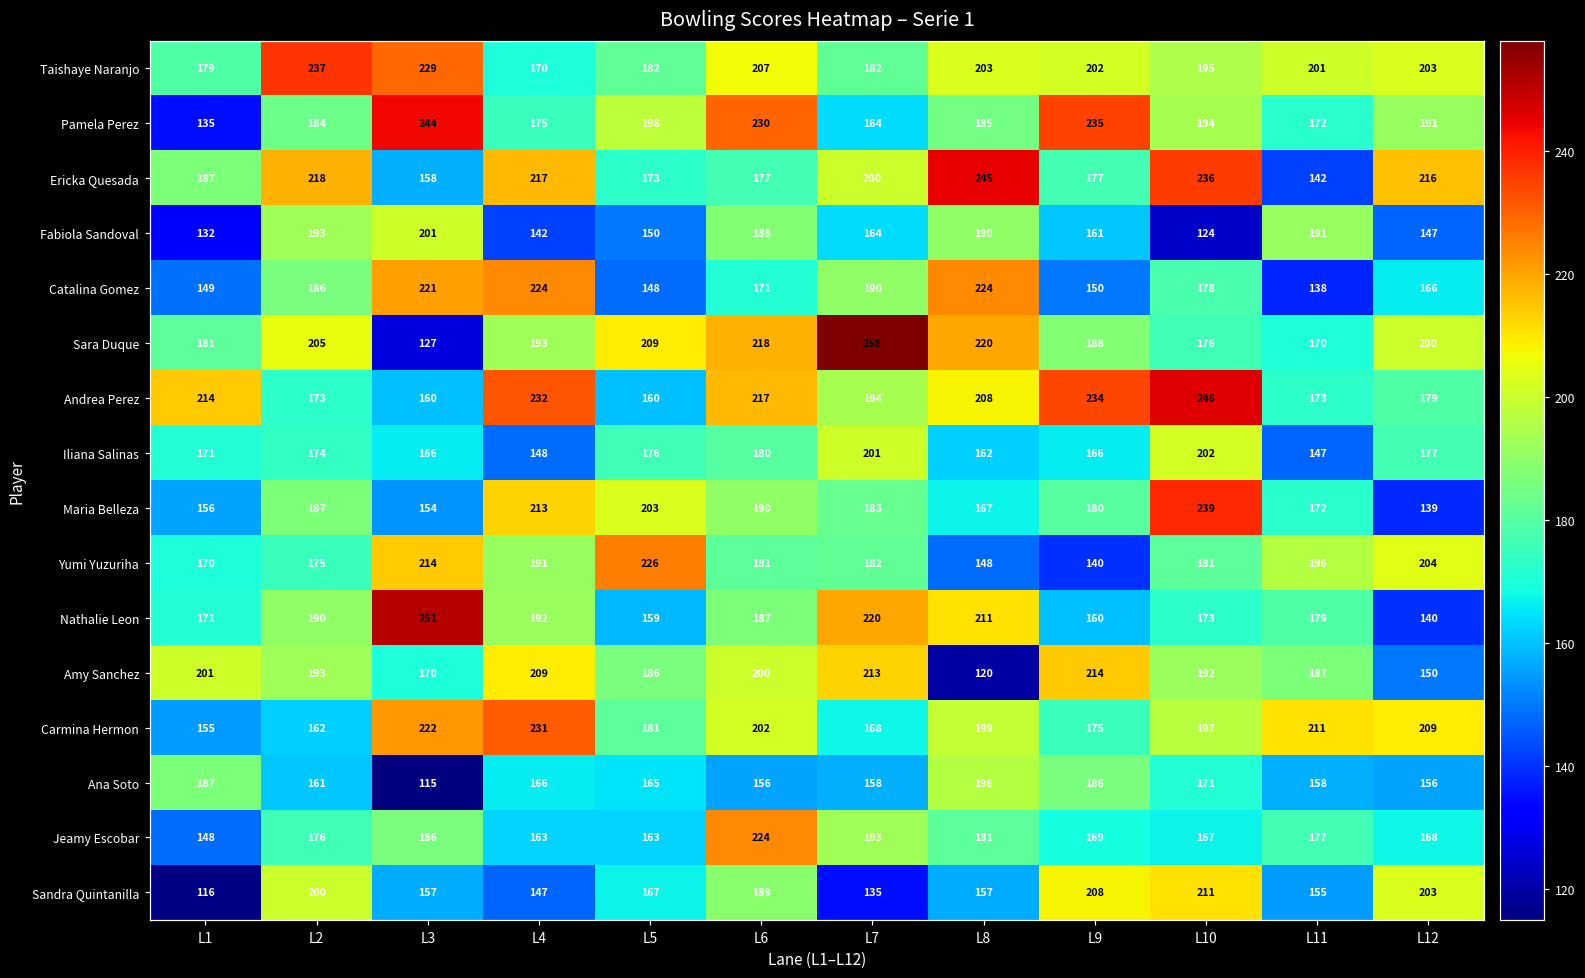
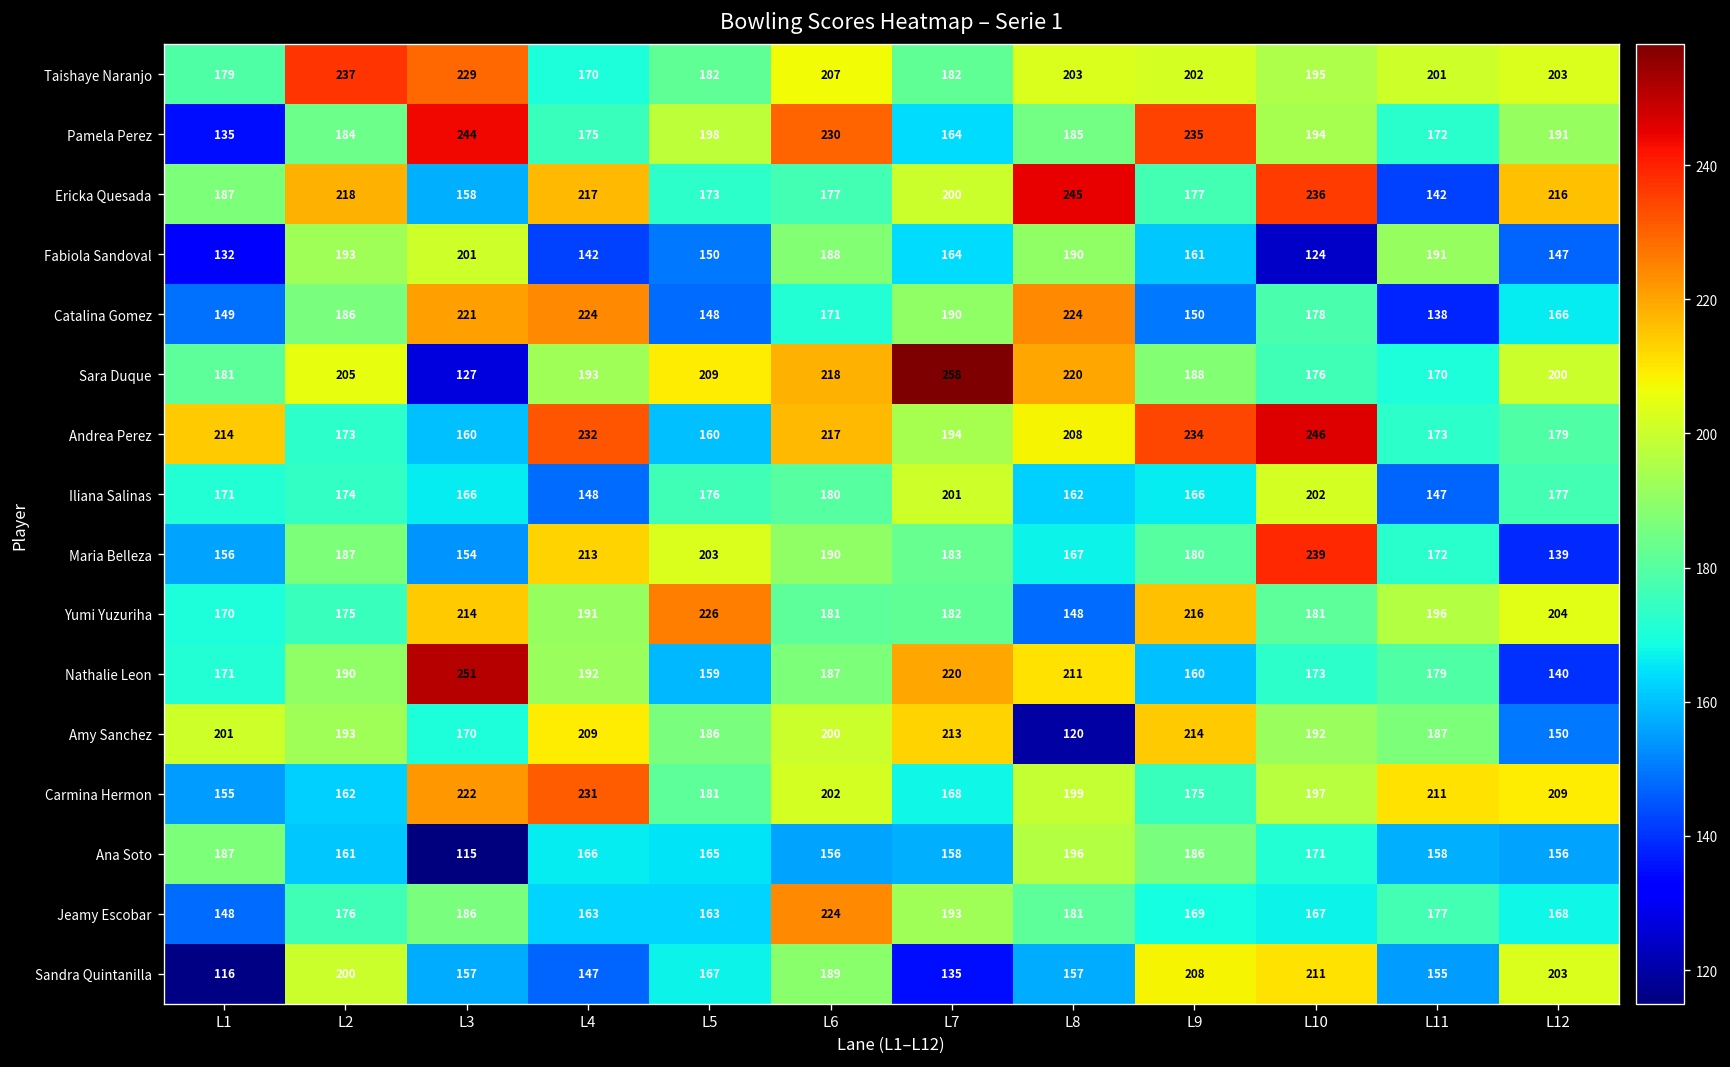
Yumi Yuzuriha, L9: 140 -> 216
